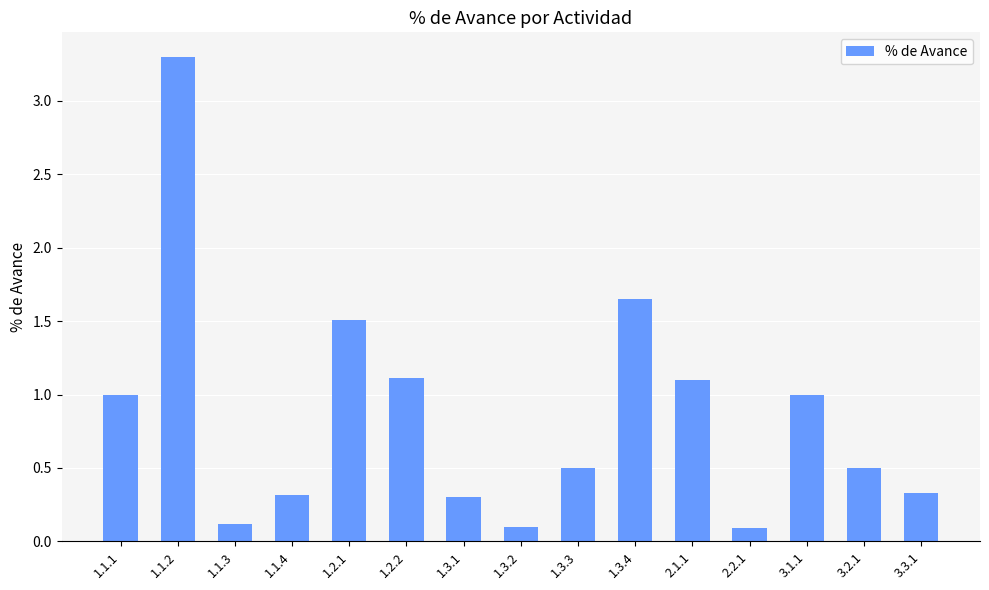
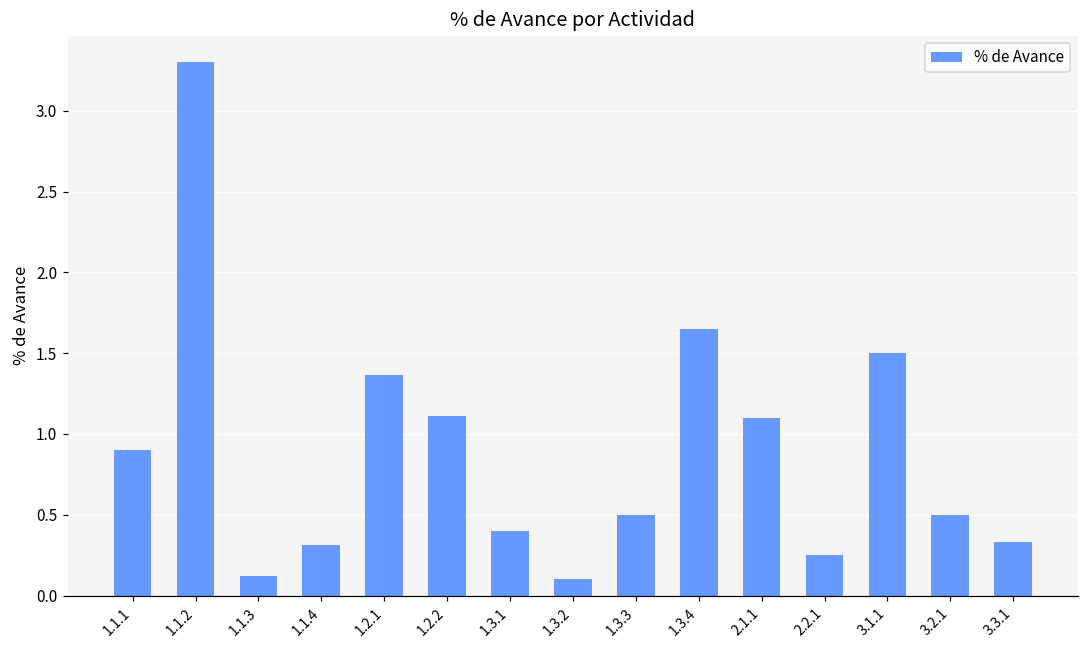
1.1.1: 1.0 -> 0.9
1.2.1: 1.51 -> 1.37
1.3.1: 0.3 -> 0.4
2.2.1: 0.09 -> 0.25
3.1.1: 1.0 -> 1.5
